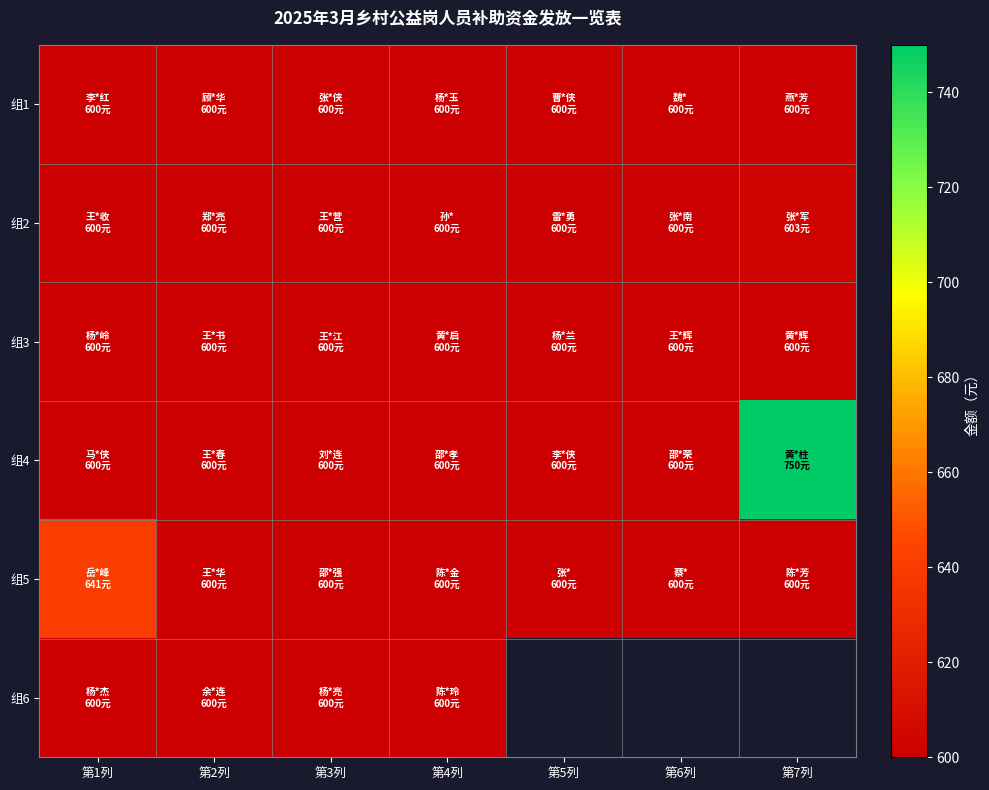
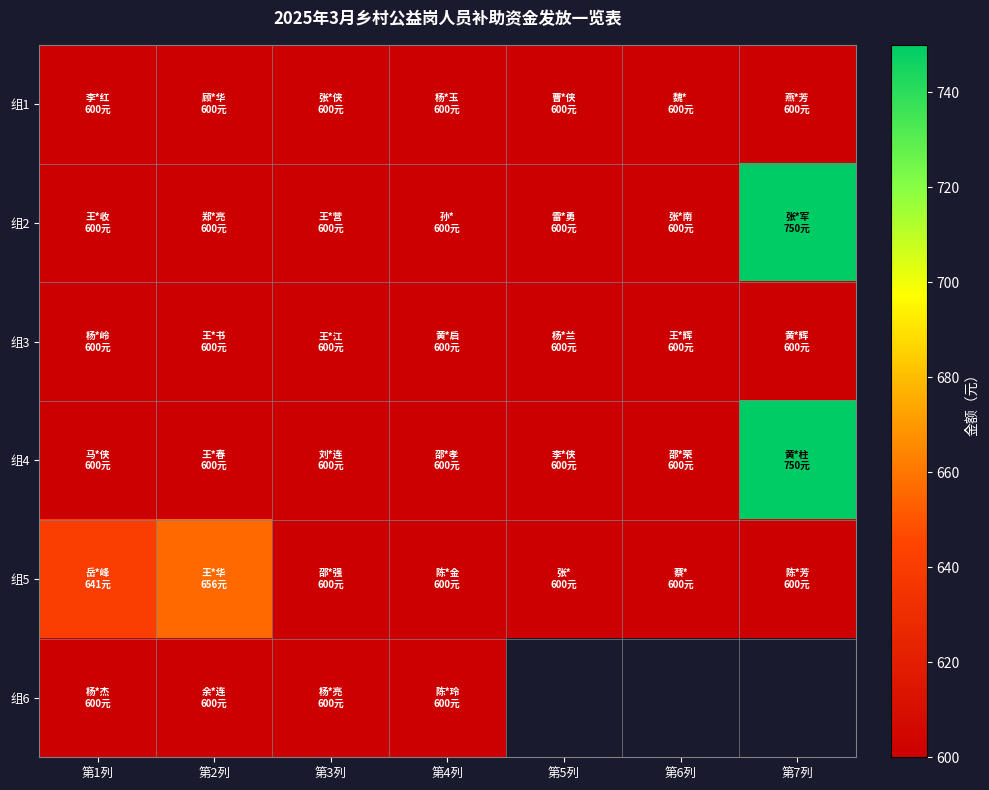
组2, 第7列: 603元 -> 750元
组5, 第2列: 600元 -> 656元
